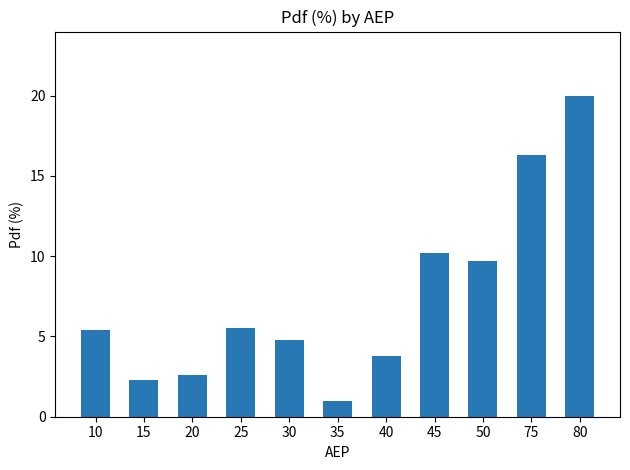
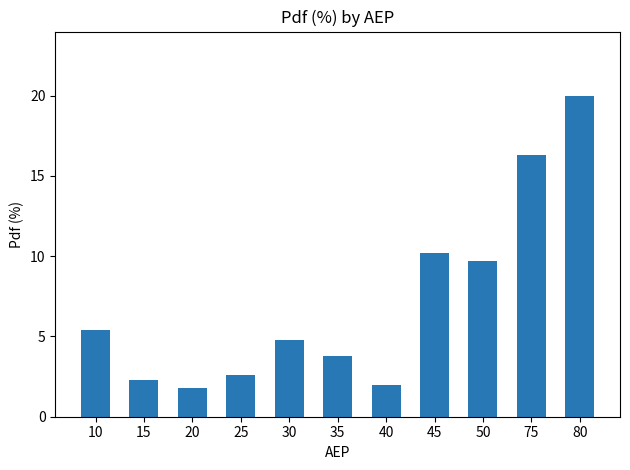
20: 2.6 -> 1.8
25: 5.5 -> 2.6
35: 1.0 -> 3.8
40: 3.8 -> 2.0
